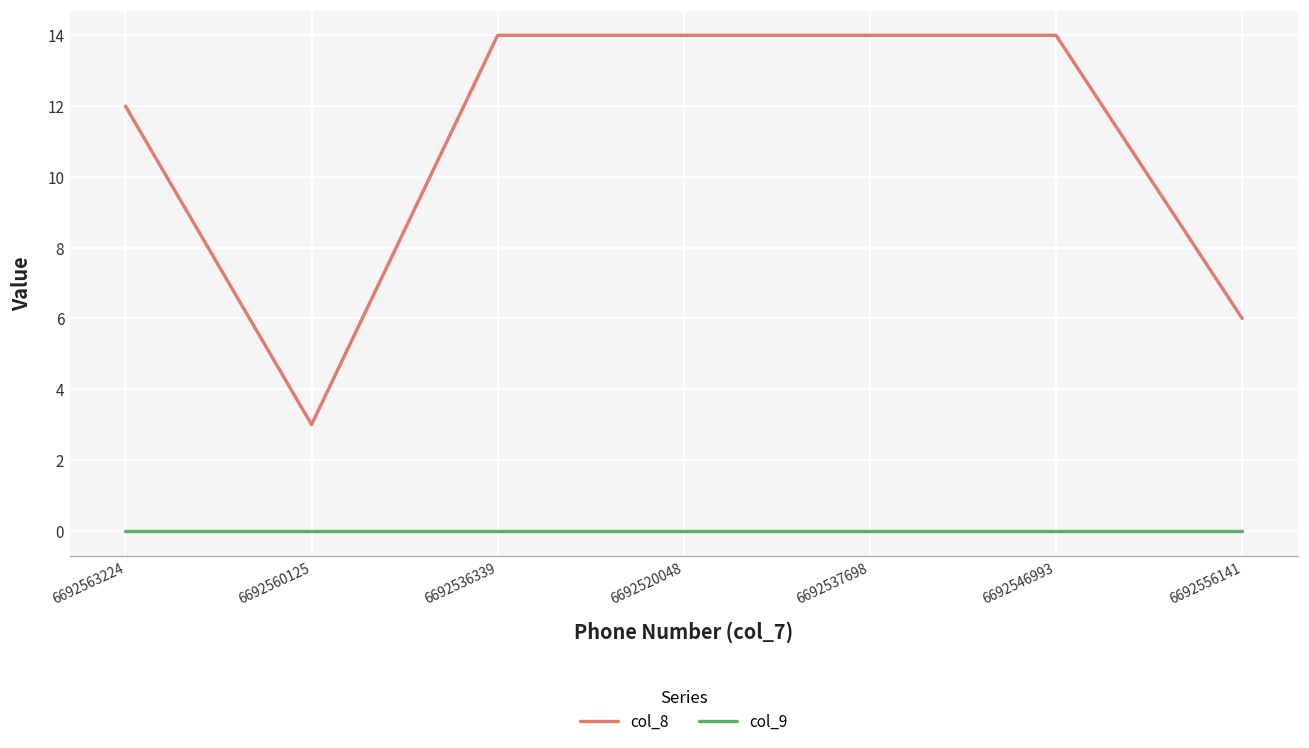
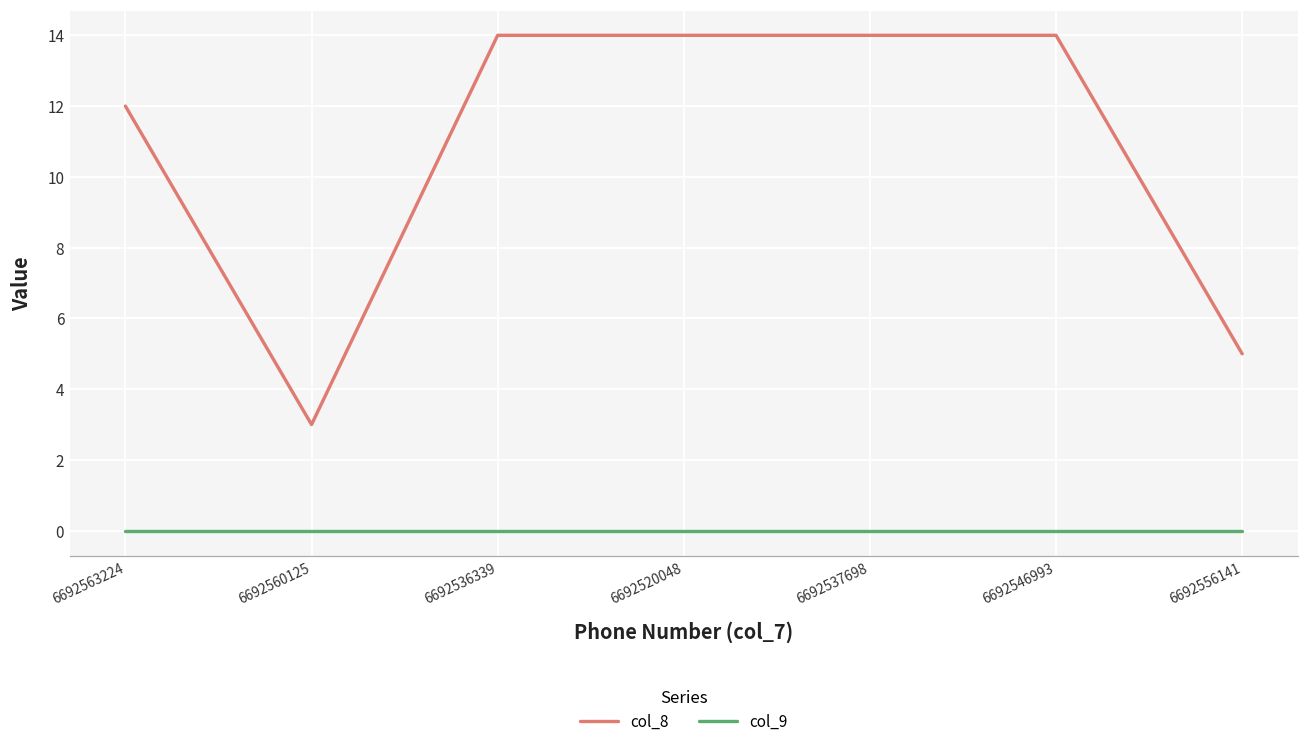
col_8, 6692556141: 6 -> 5
